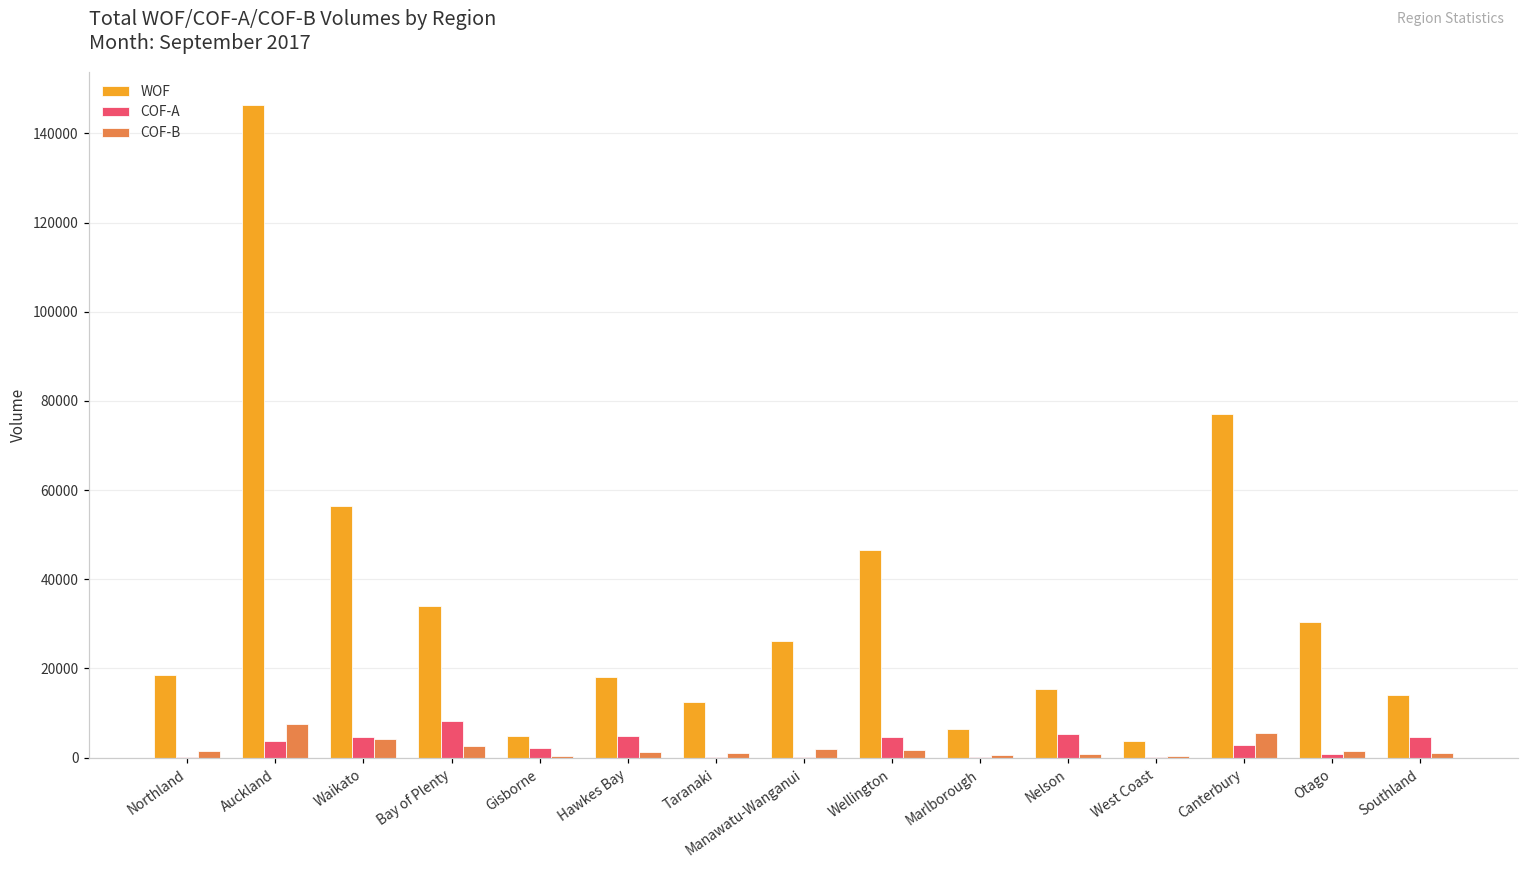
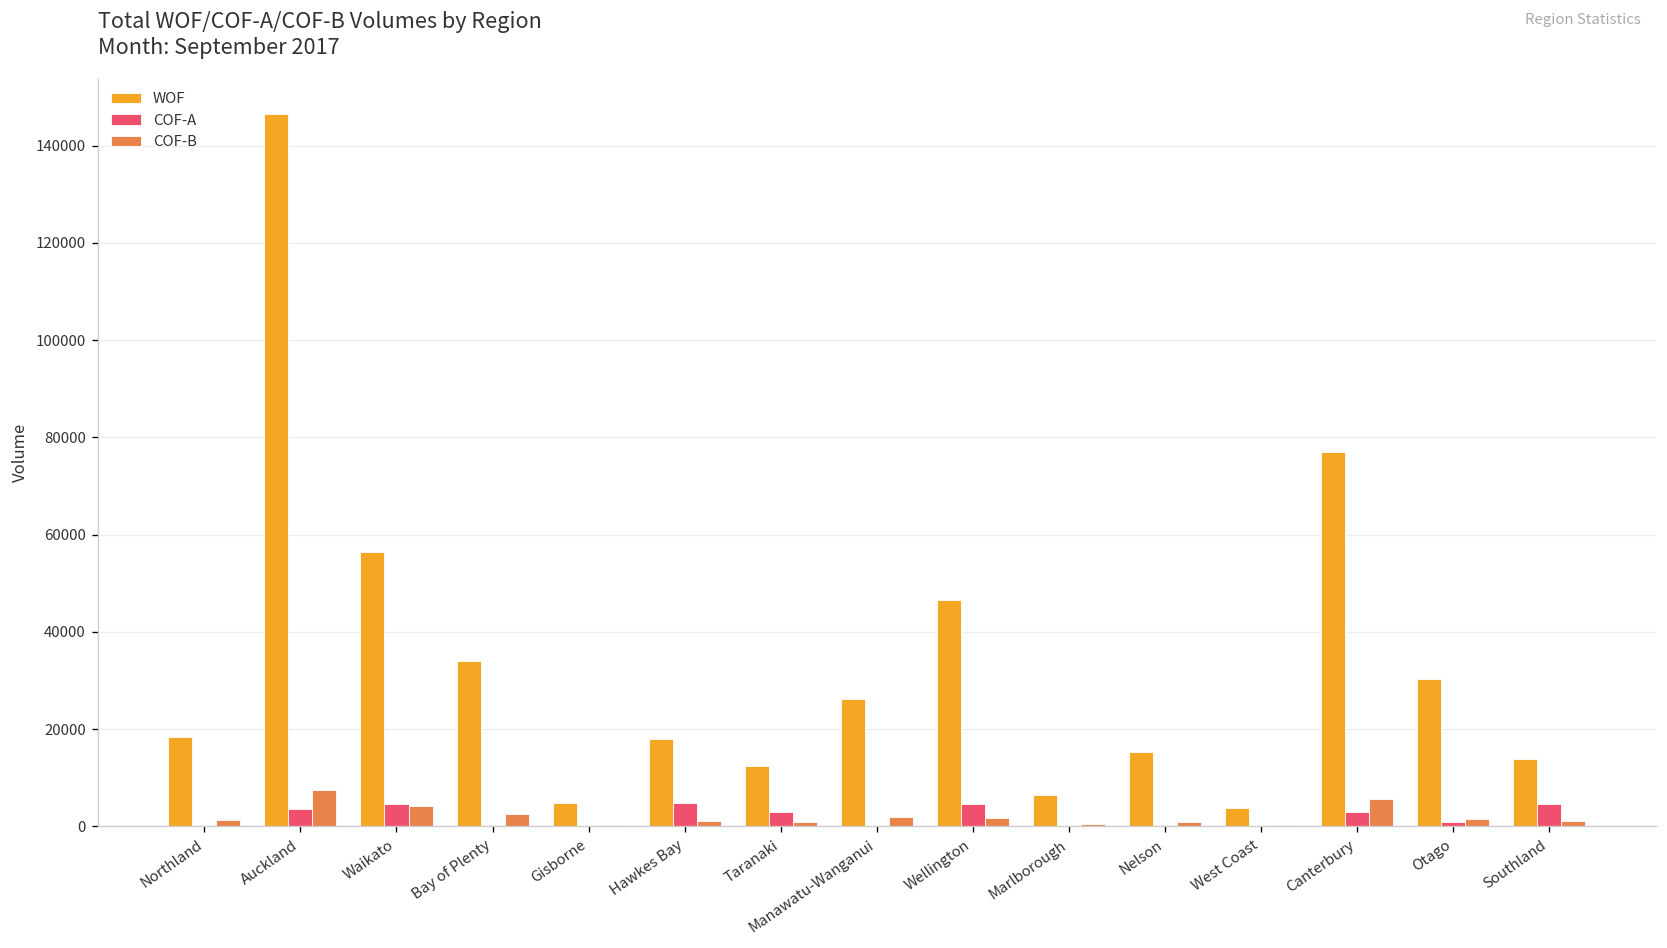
COF-A, Bay of Plenty: 8000 -> 0
COF-A, Gisborne: 2000 -> 0
COF-A, Taranaki: 0 -> 3000
COF-A, Nelson: 5000 -> 0
